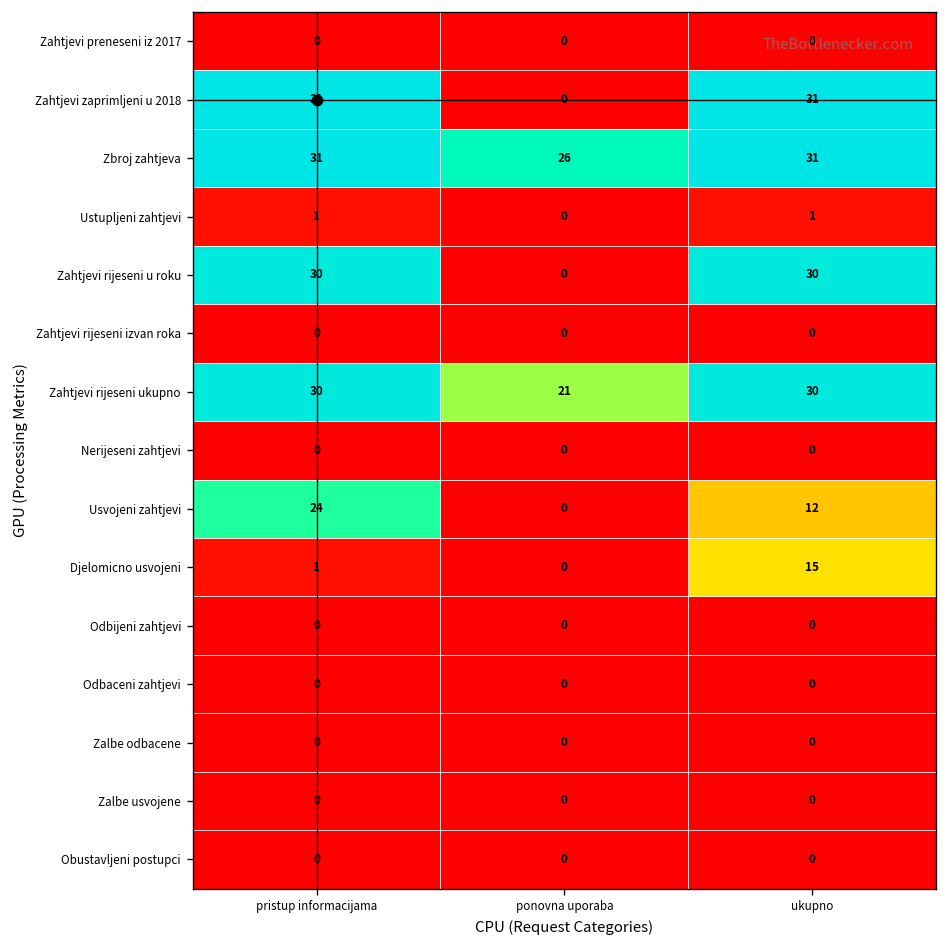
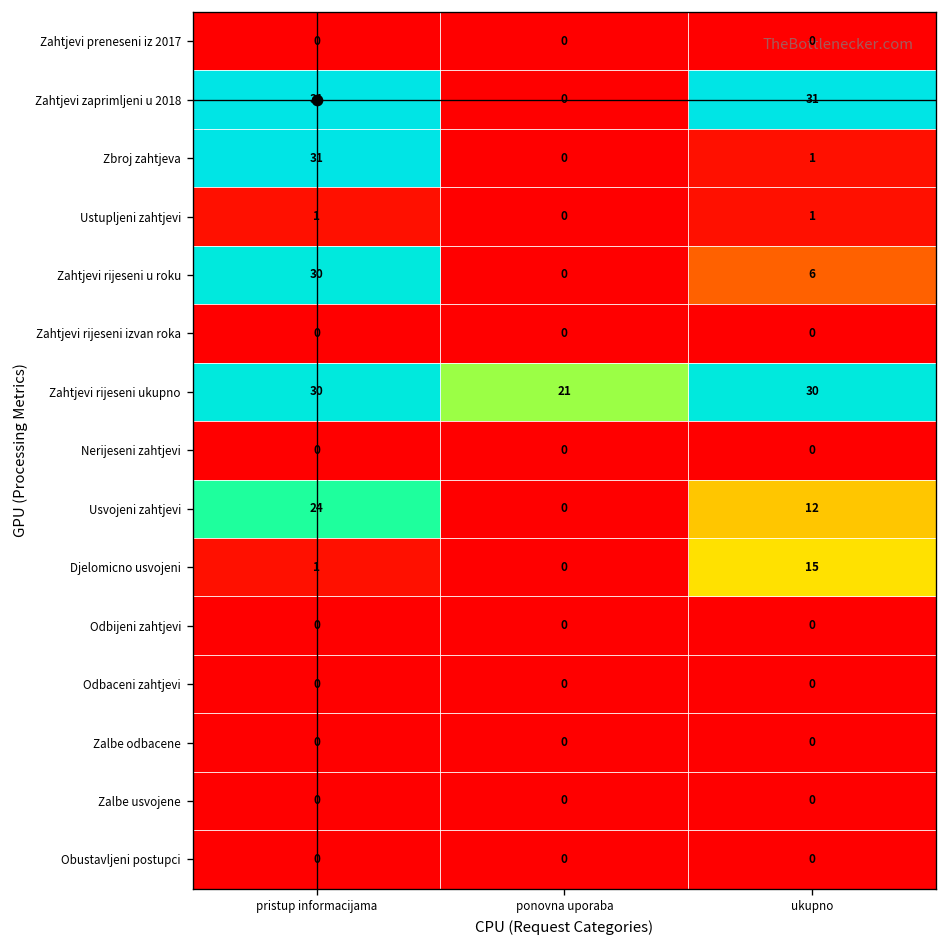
Zbroj zahtjeva, ponovna uporaba: 26 -> 0
Zbroj zahtjeva, ukupno: 31 -> 1
Zahtjevi rijeseni u roku, ukupno: 30 -> 6
